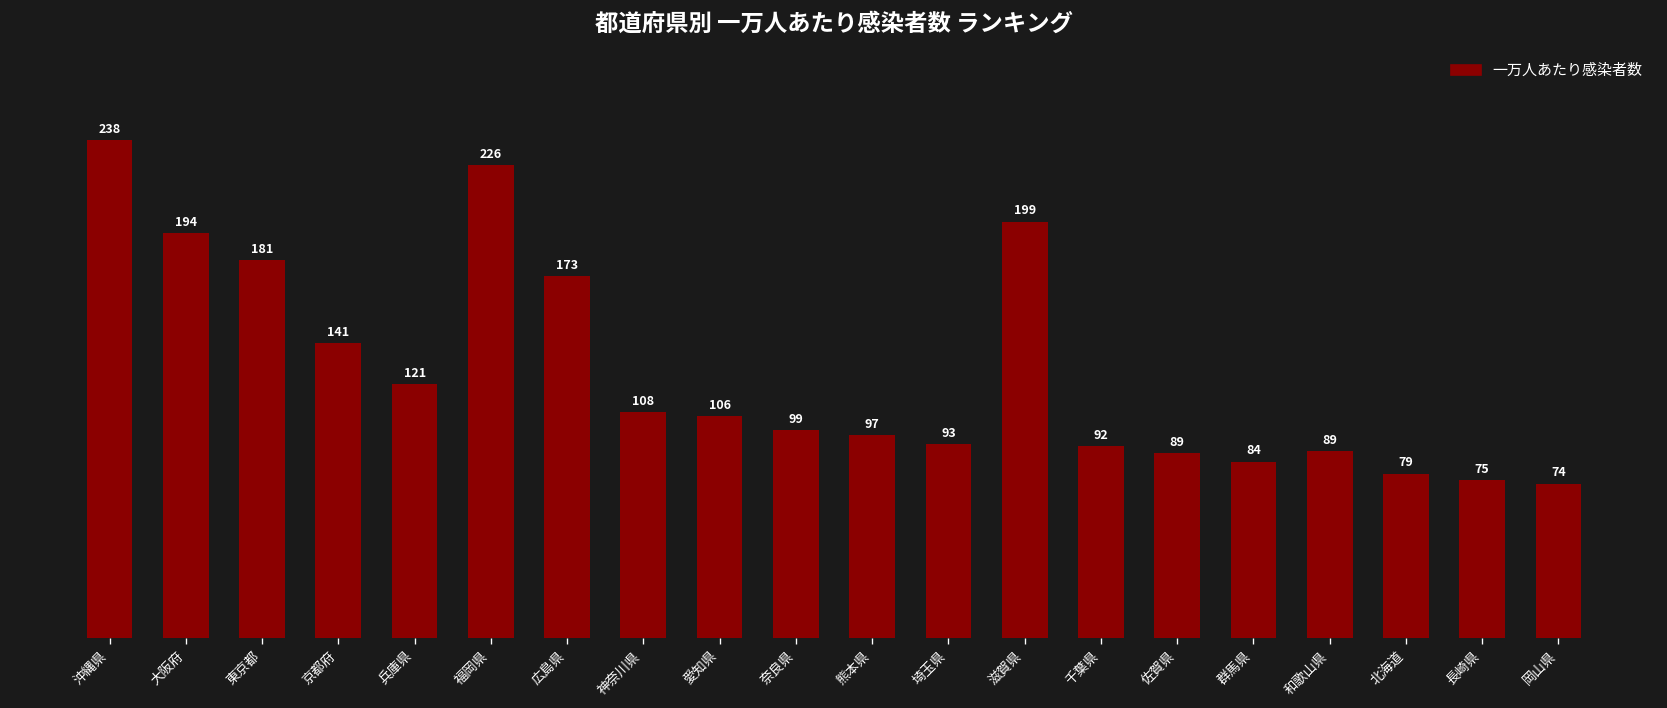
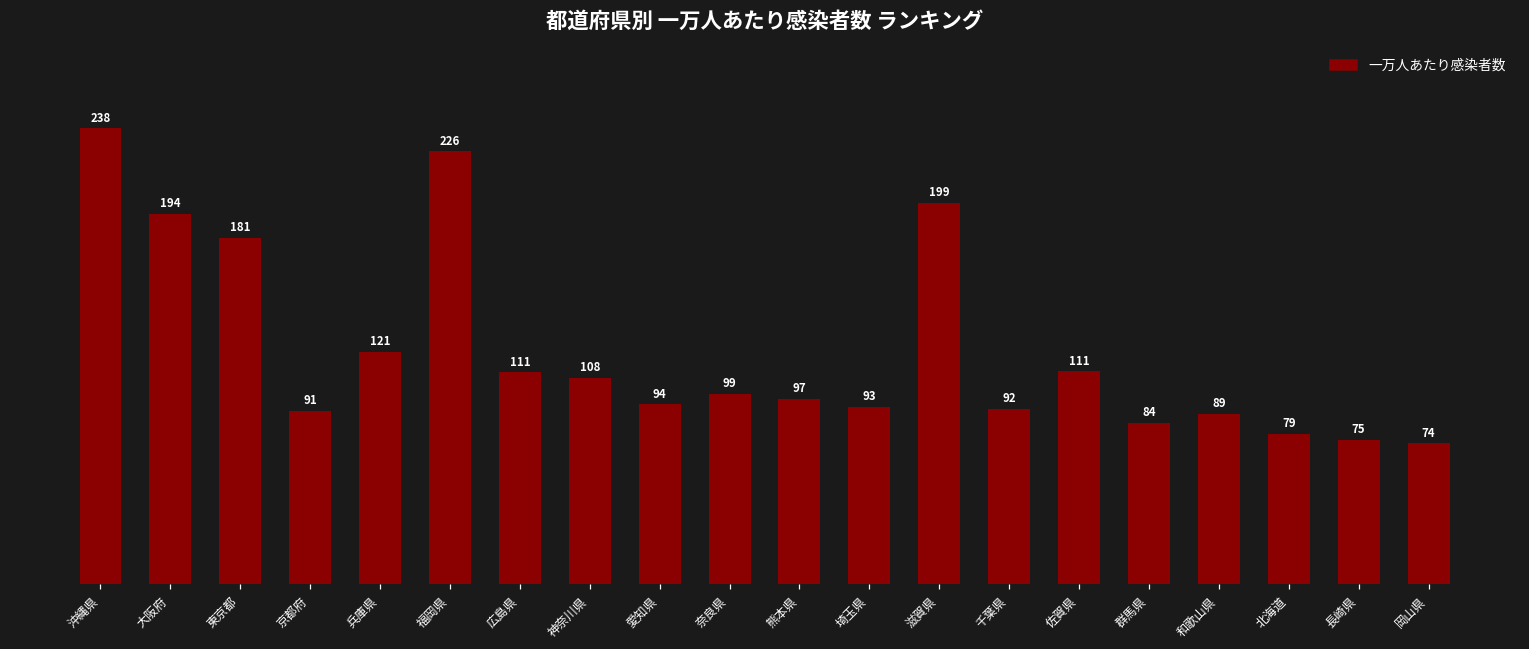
京都府: 141 -> 91
広島県: 173 -> 111
愛知県: 106 -> 94
佐賀県: 89 -> 111
